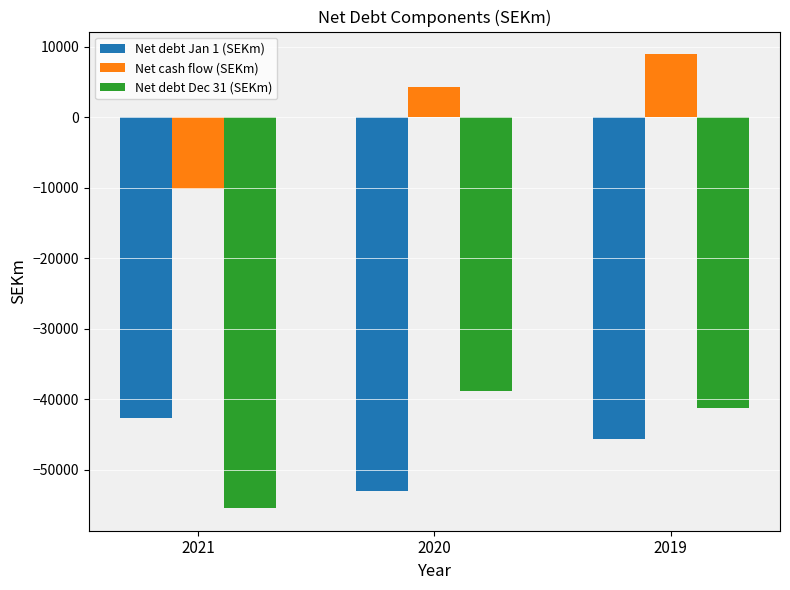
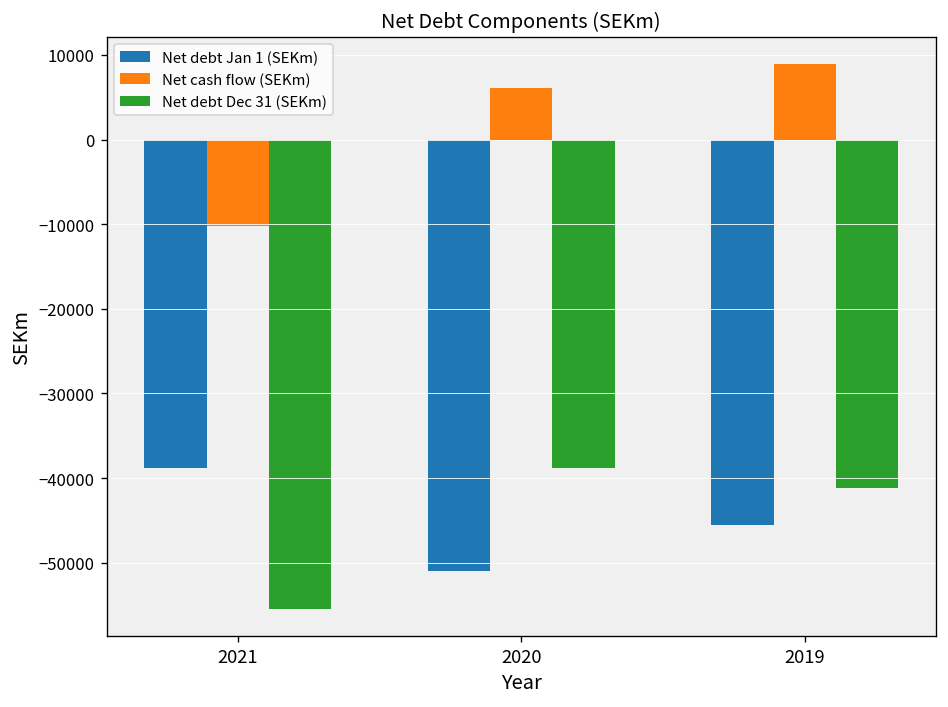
Net debt Jan 1 (SEKm), 2021: -43000 -> -39000
Net debt Jan 1 (SEKm), 2020: -53000 -> -51000
Net cash flow (SEKm), 2020: 4000 -> 6000
